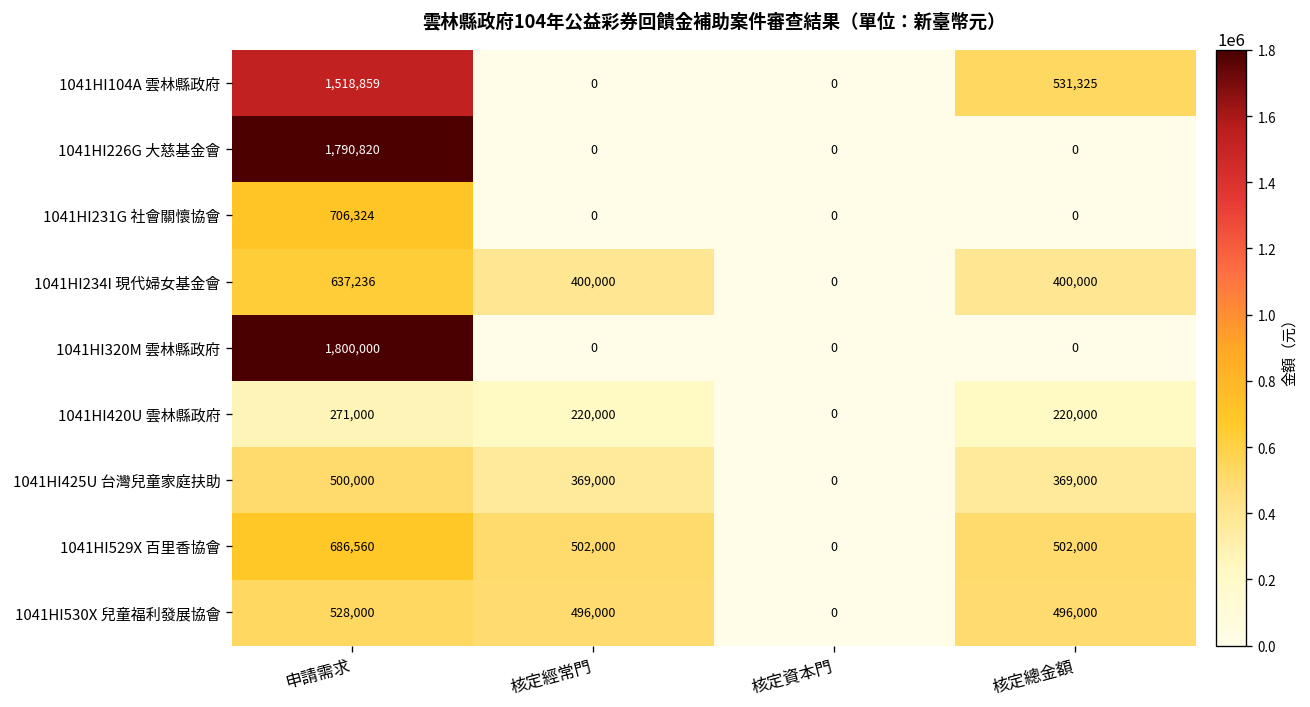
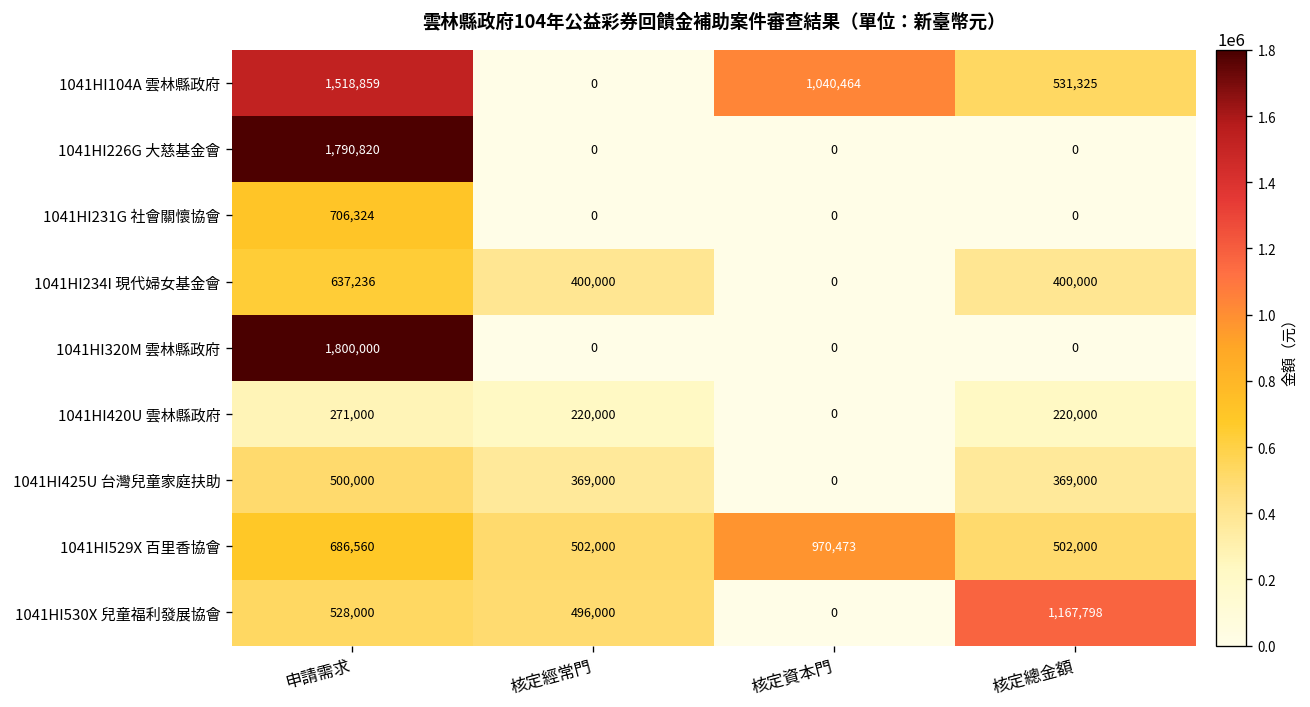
1041HI104A 雲林縣政府, 核定資本門: 0 -> 1,040,464
1041HI529X 百里香協會, 核定資本門: 0 -> 970,473
1041HI530X 兒童福利發展協會, 核定總金額: 496,000 -> 1,167,798
